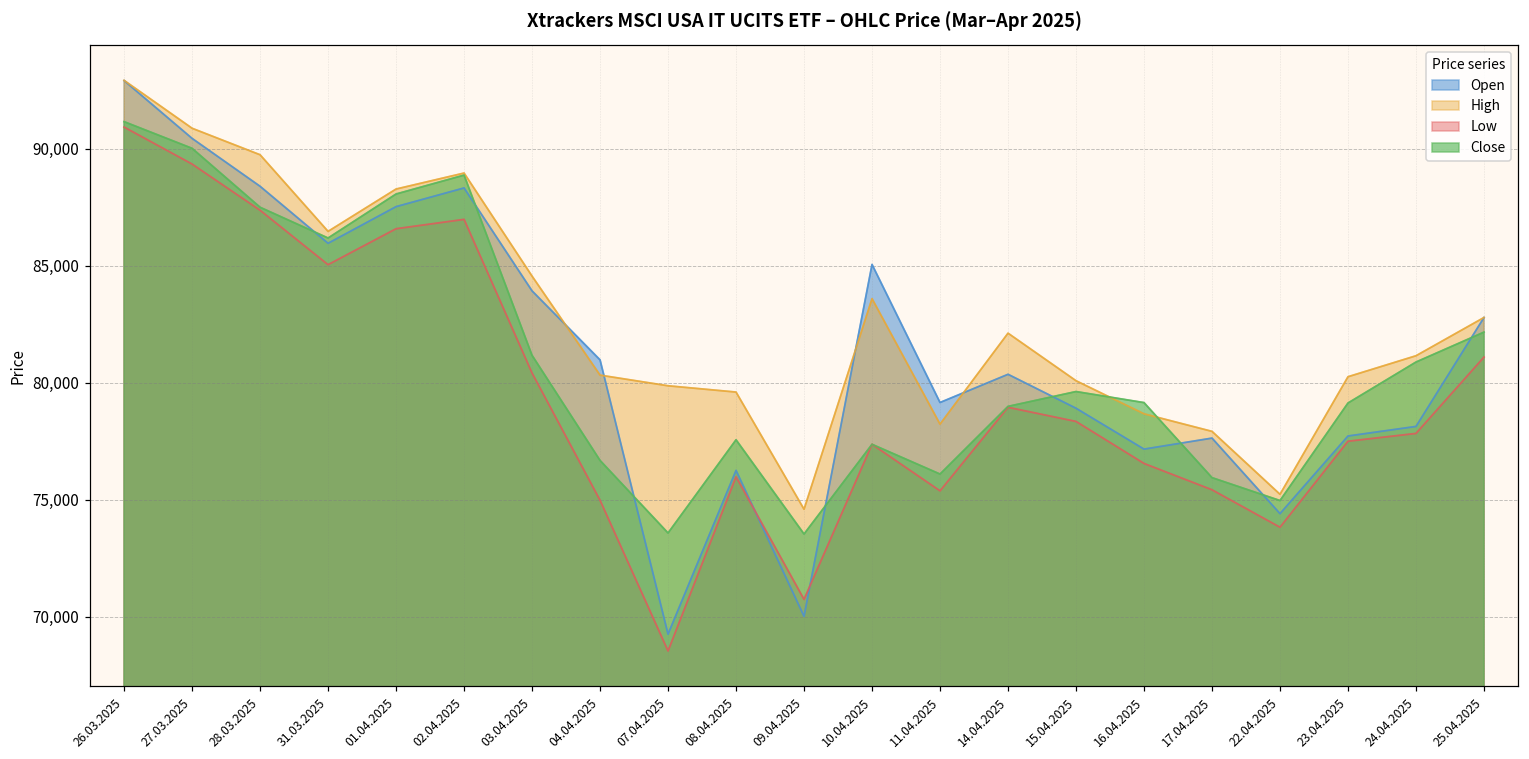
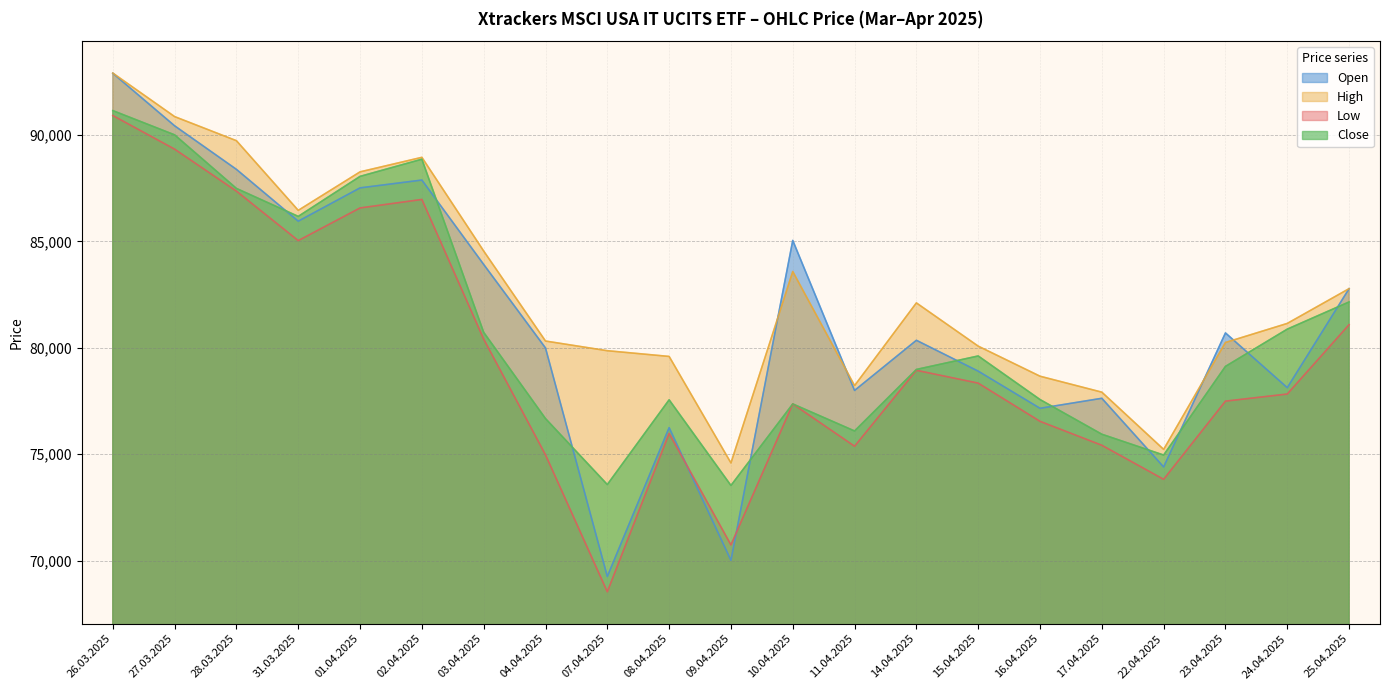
Open, 02.04.2025: 88,300 -> 87,900
Close, 03.04.2025: 81,200 -> 80,700
Open, 04.04.2025: 81,000 -> 80,000
Open, 11.04.2025: 79,200 -> 78,000
Close, 16.04.2025: 79,100 -> 77,600
Open, 23.04.2025: 77,700 -> 80,700
